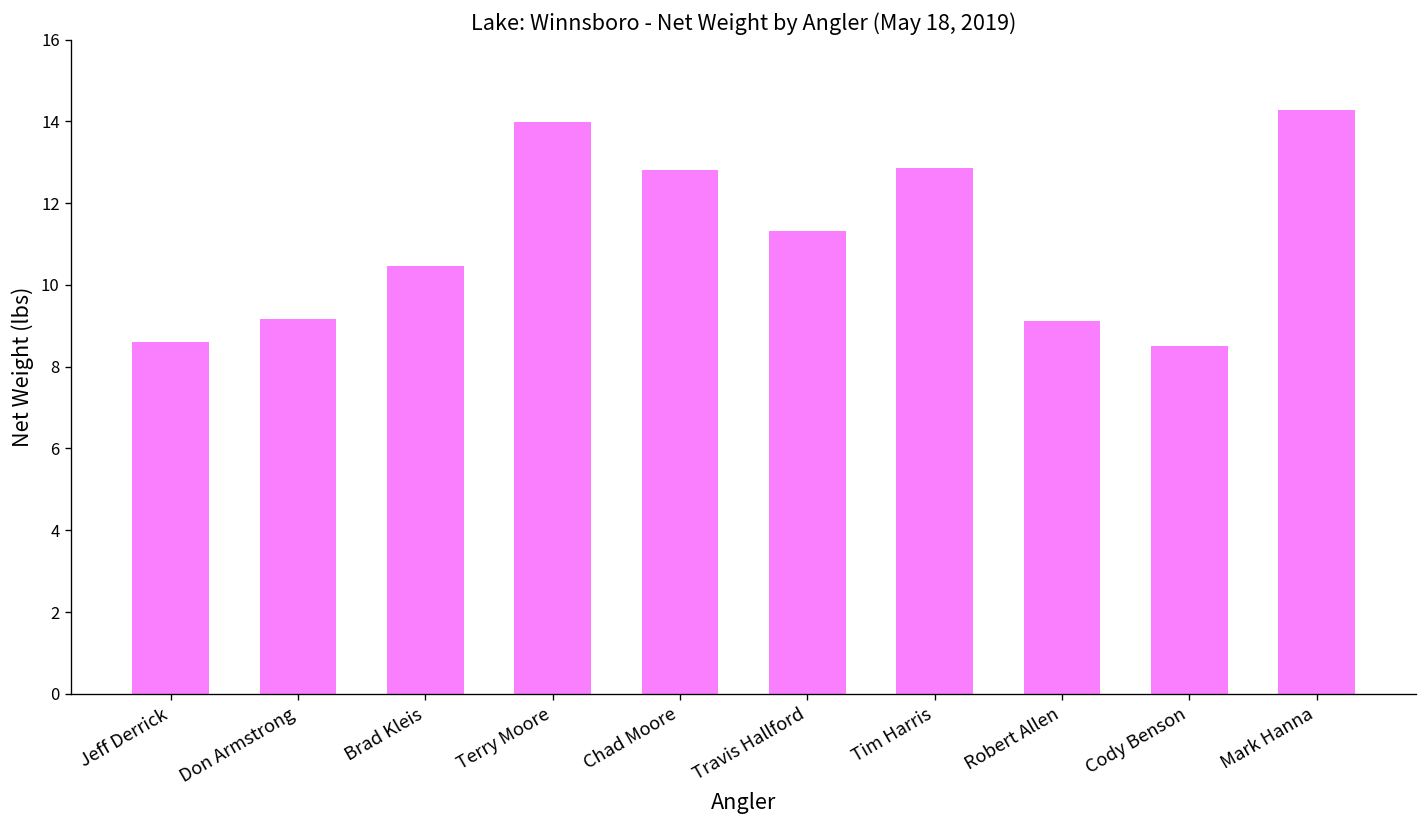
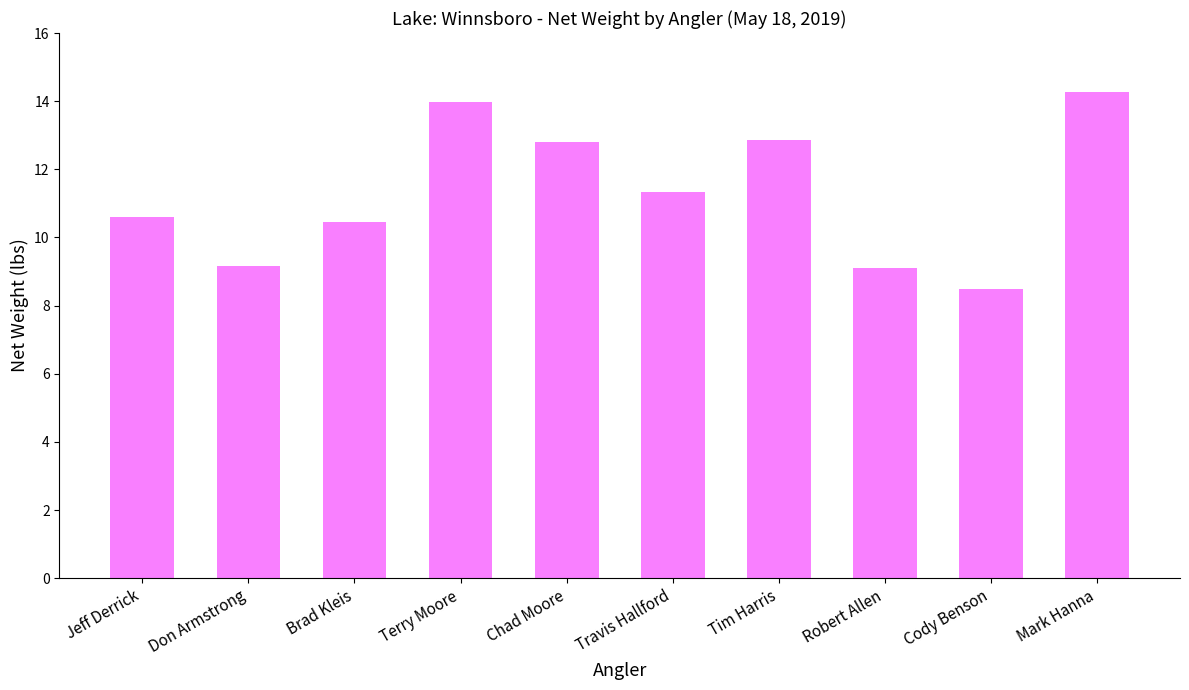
Jeff Derrick: 8.6 -> 10.6
